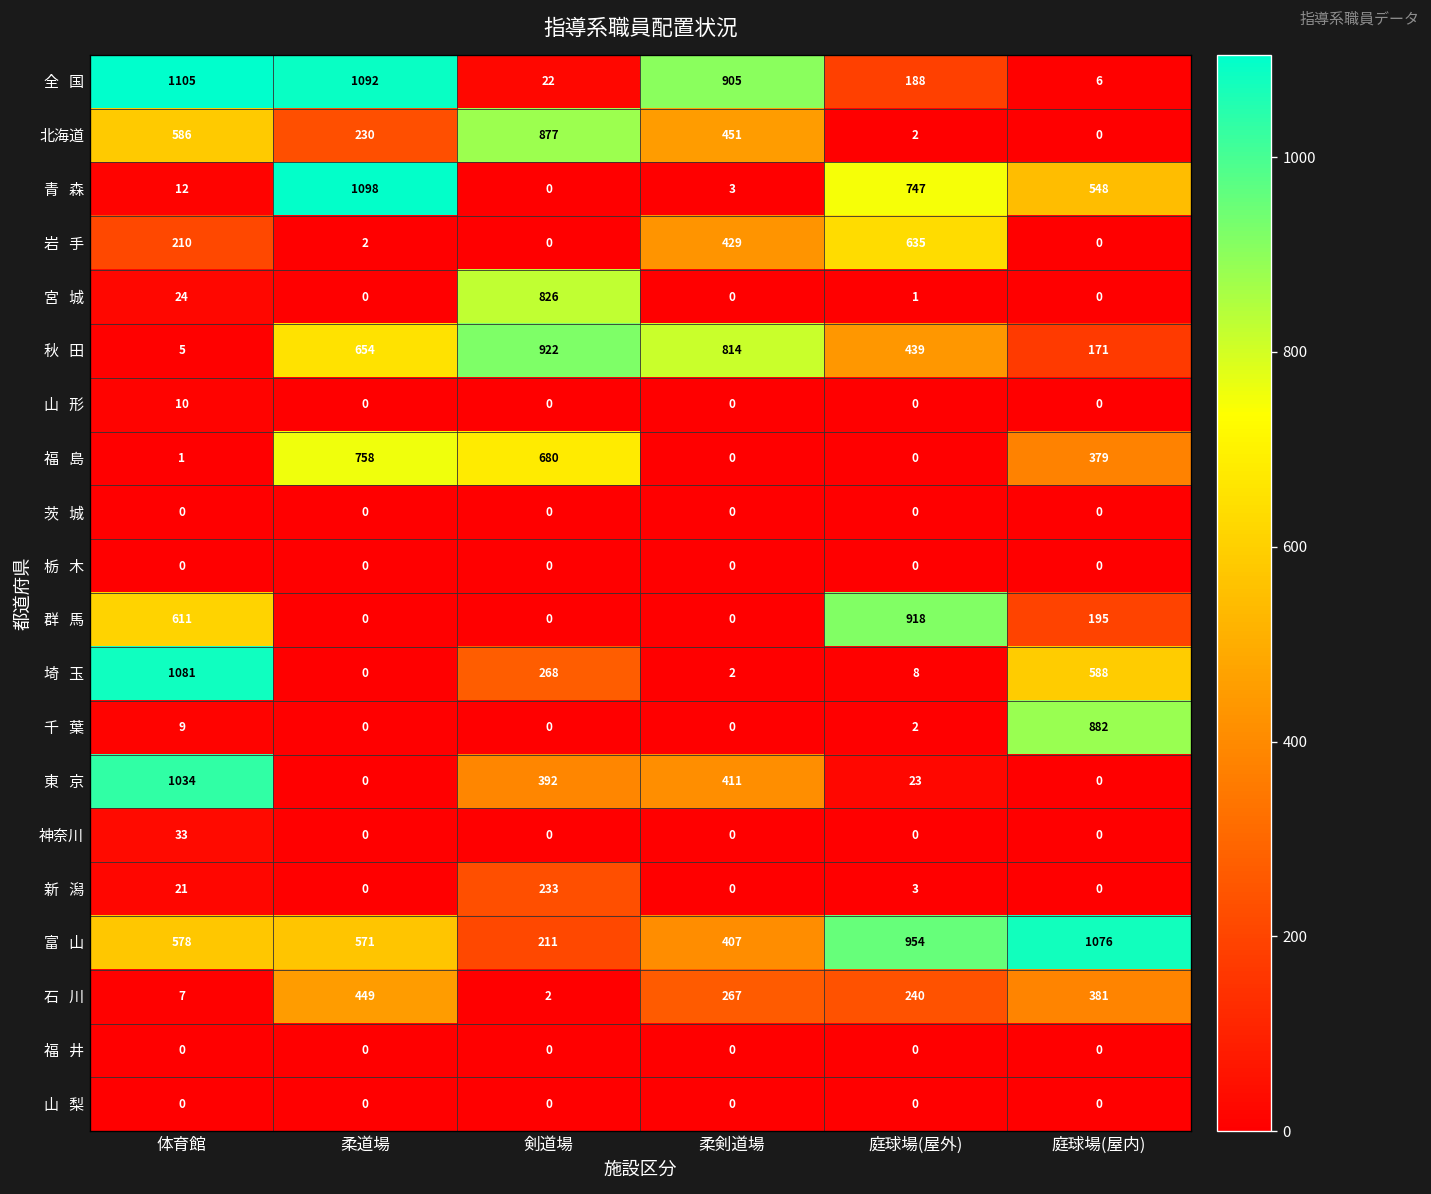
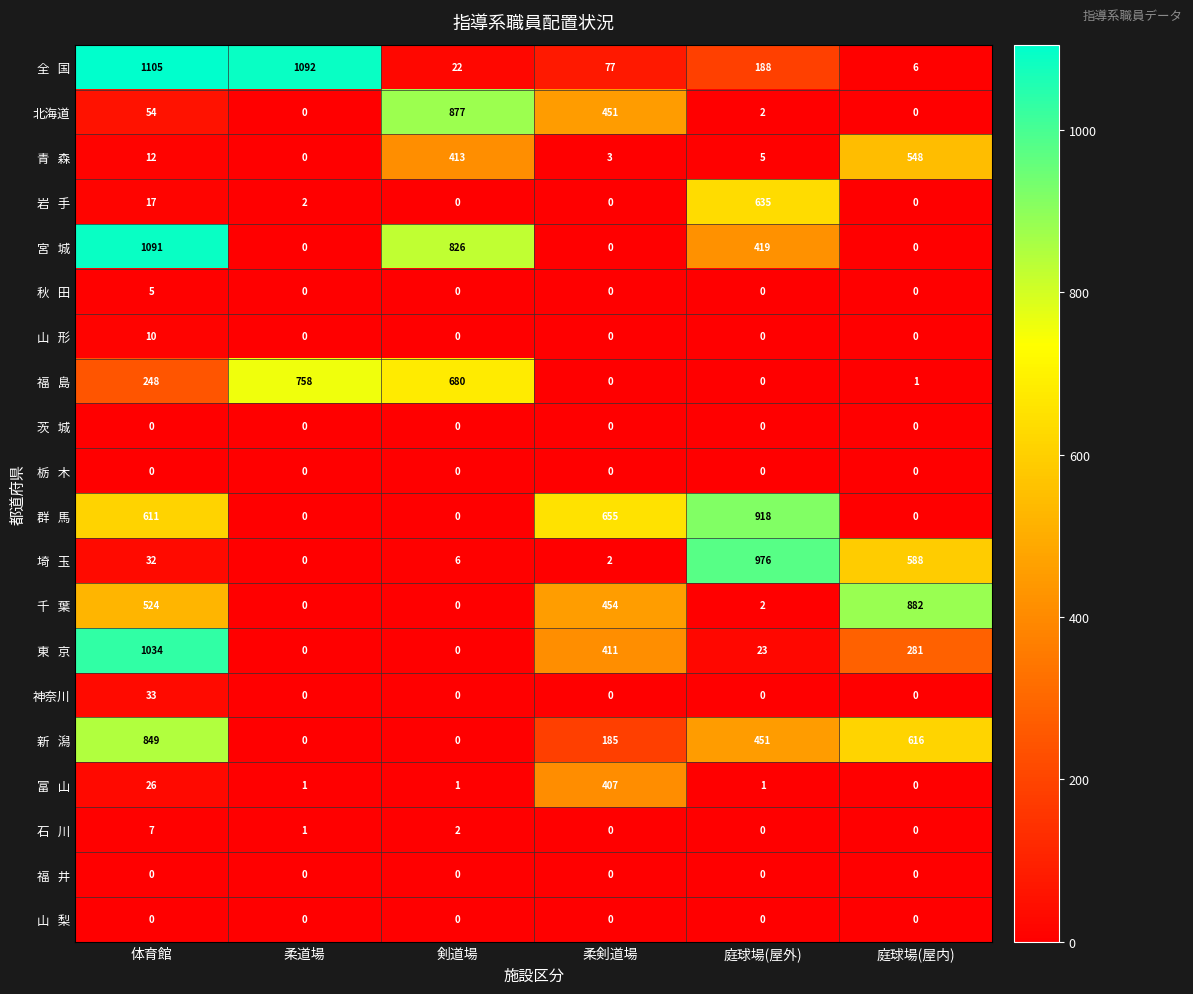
全 国, 柔剣道場: 905 -> 77
北海道, 体育館: 586 -> 54
北海道, 柔道場: 230 -> 0
青 森, 柔道場: 1098 -> 0
青 森, 剣道場: 0 -> 413
青 森, 庭球場(屋外): 747 -> 5
岩 手, 体育館: 210 -> 17
岩 手, 柔剣道場: 429 -> 0
宮 城, 体育館: 24 -> 1091
宮 城, 庭球場(屋外): 1 -> 419
秋 田, 柔道場: 654 -> 0
秋 田, 剣道場: 922 -> 0
秋 田, 柔剣道場: 814 -> 0
秋 田, 庭球場(屋外): 439 -> 0
秋 田, 庭球場(屋内): 171 -> 0
福 島, 体育館: 1 -> 248
福 島, 庭球場(屋内): 379 -> 1
群 馬, 柔剣道場: 0 -> 655
群 馬, 庭球場(屋内): 195 -> 0
埼 玉, 体育館: 1081 -> 32
埼 玉, 剣道場: 268 -> 6
埼 玉, 庭球場(屋外): 8 -> 976
千 葉, 体育館: 9 -> 524
千 葉, 柔剣道場: 0 -> 454
東 京, 剣道場: 392 -> 0
東 京, 庭球場(屋内): 0 -> 281
新 潟, 体育館: 21 -> 849
新 潟, 剣道場: 233 -> 0
新 潟, 柔剣道場: 0 -> 185
新 潟, 庭球場(屋外): 3 -> 451
新 潟, 庭球場(屋内): 0 -> 616
富 山, 体育館: 578 -> 26
富 山, 柔道場: 571 -> 1
富 山, 剣道場: 211 -> 1
富 山, 庭球場(屋外): 954 -> 1
富 山, 庭球場(屋内): 1076 -> 0
石 川, 柔道場: 449 -> 1
石 川, 柔剣道場: 267 -> 0
石 川, 庭球場(屋外): 240 -> 0
石 川, 庭球場(屋内): 381 -> 0
